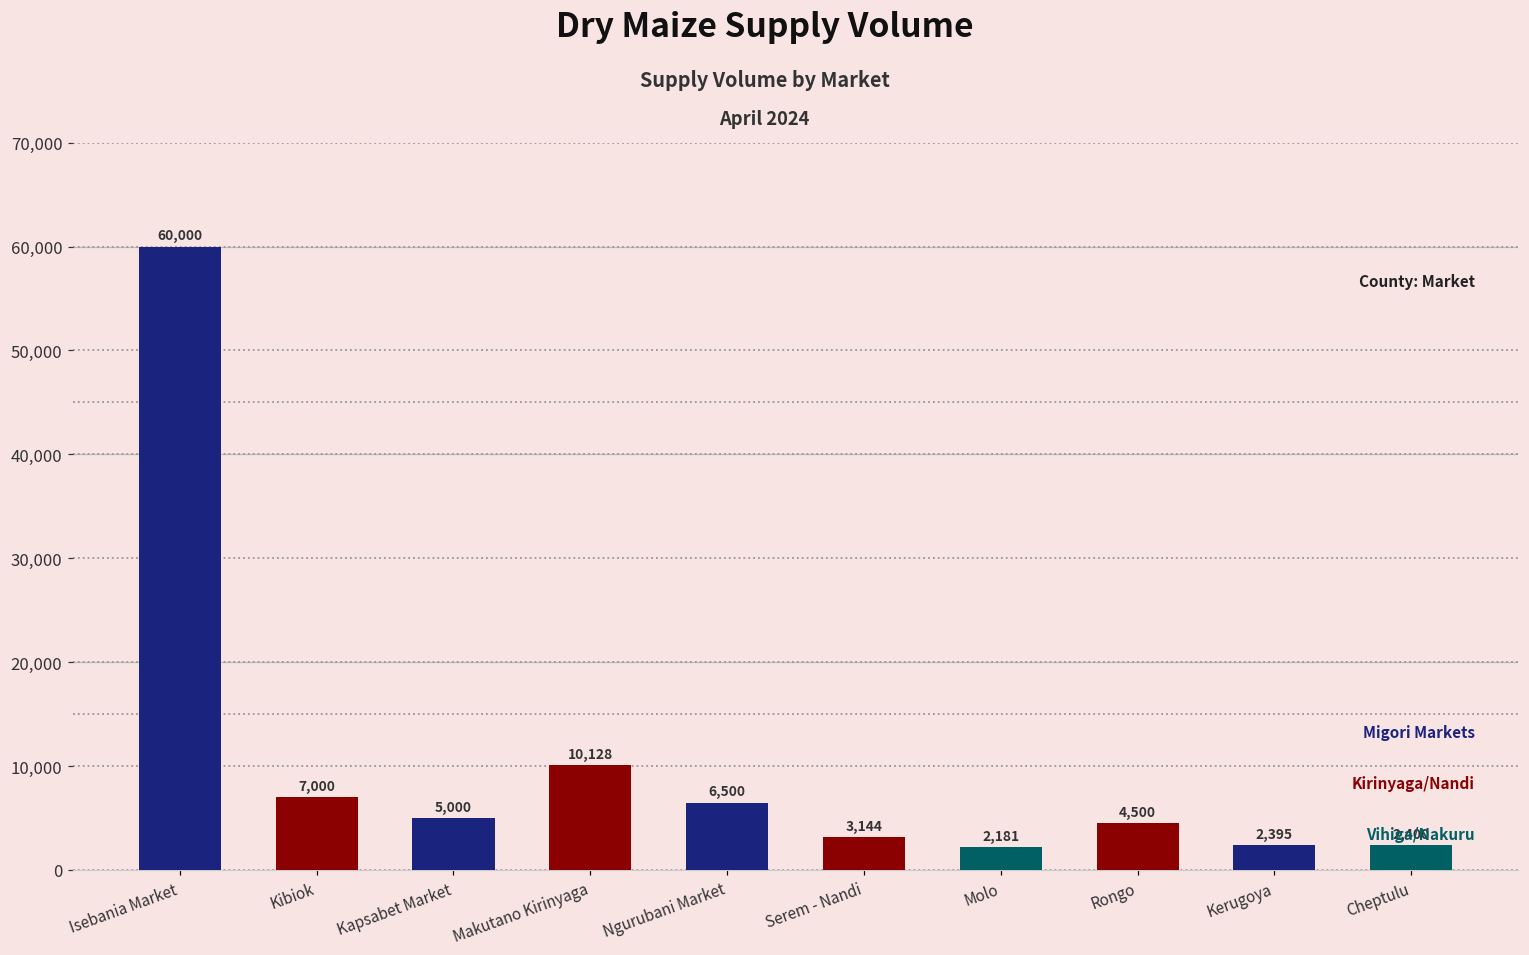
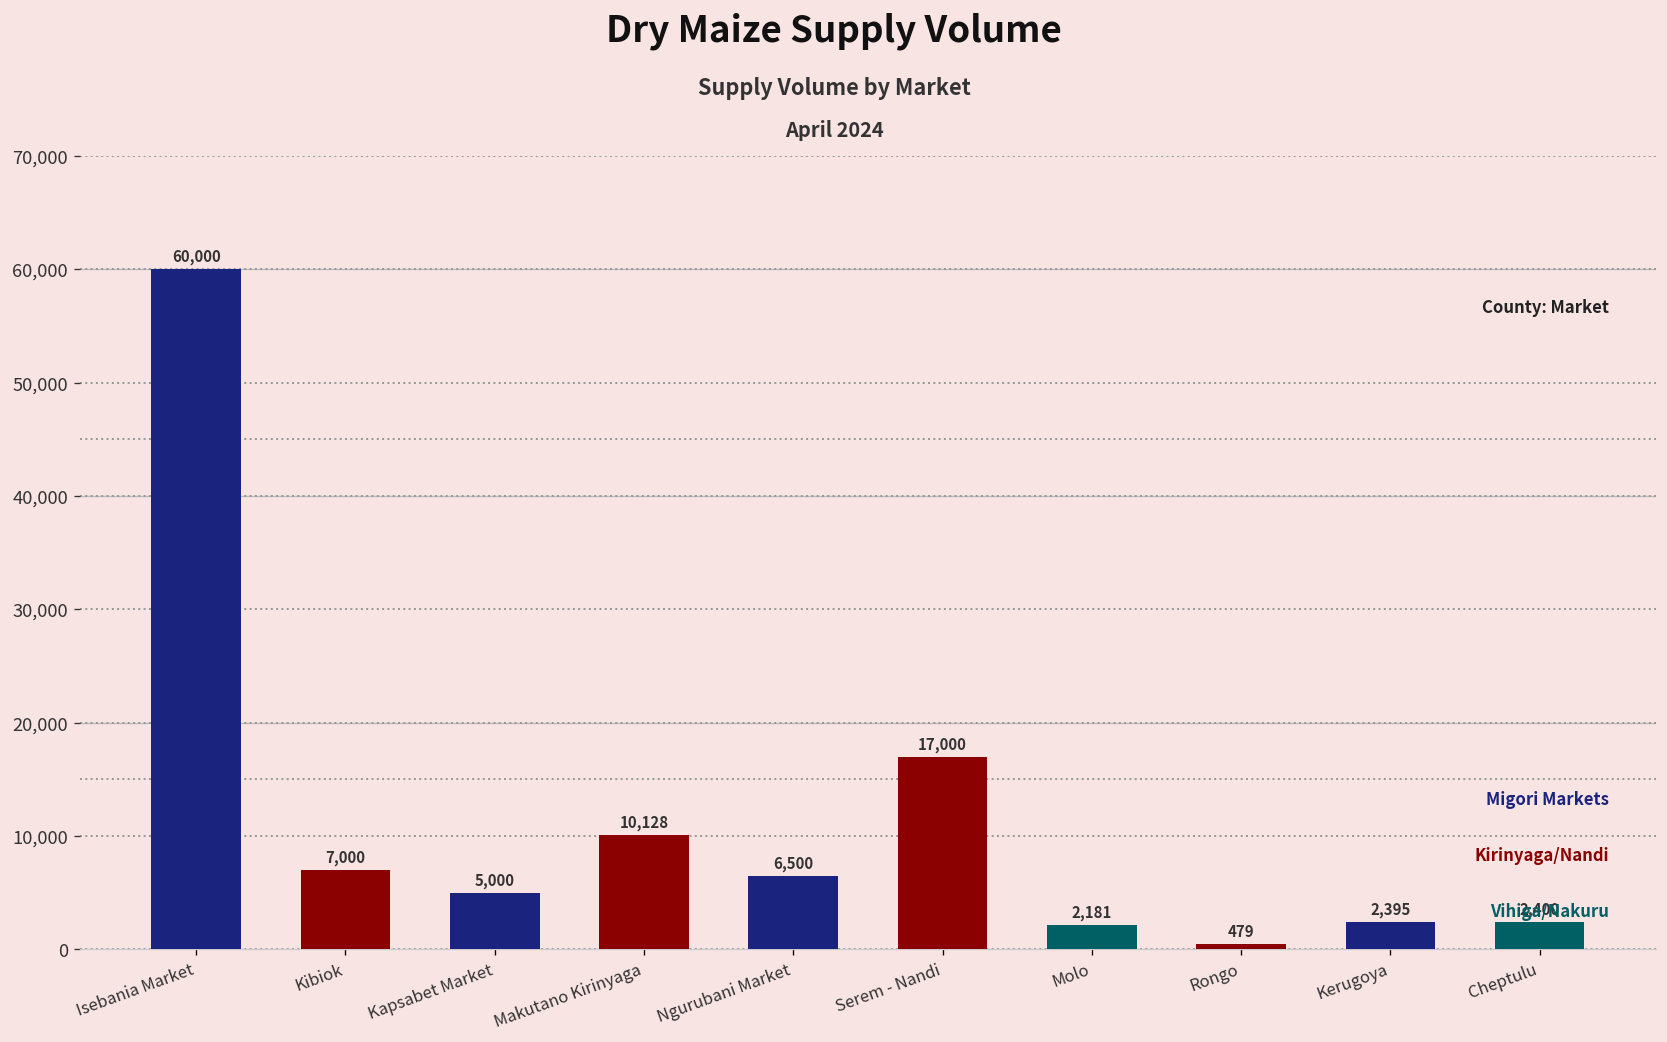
Serem - Nandi: 3,144 -> 17,000
Rongo: 4,500 -> 479
